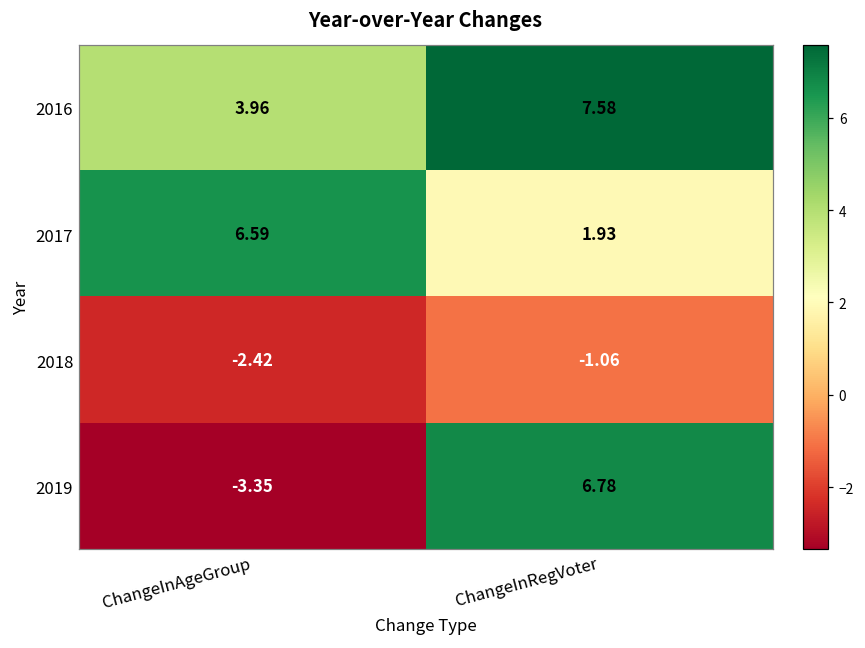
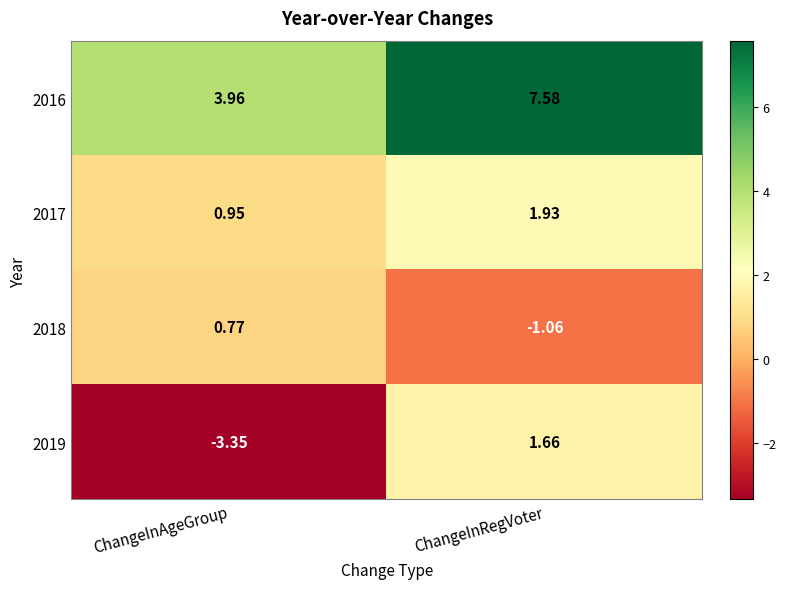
2017, ChangeInAgeGroup: 6.59 -> 0.95
2018, ChangeInAgeGroup: -2.42 -> 0.77
2019, ChangeInRegVoter: 6.78 -> 1.66
